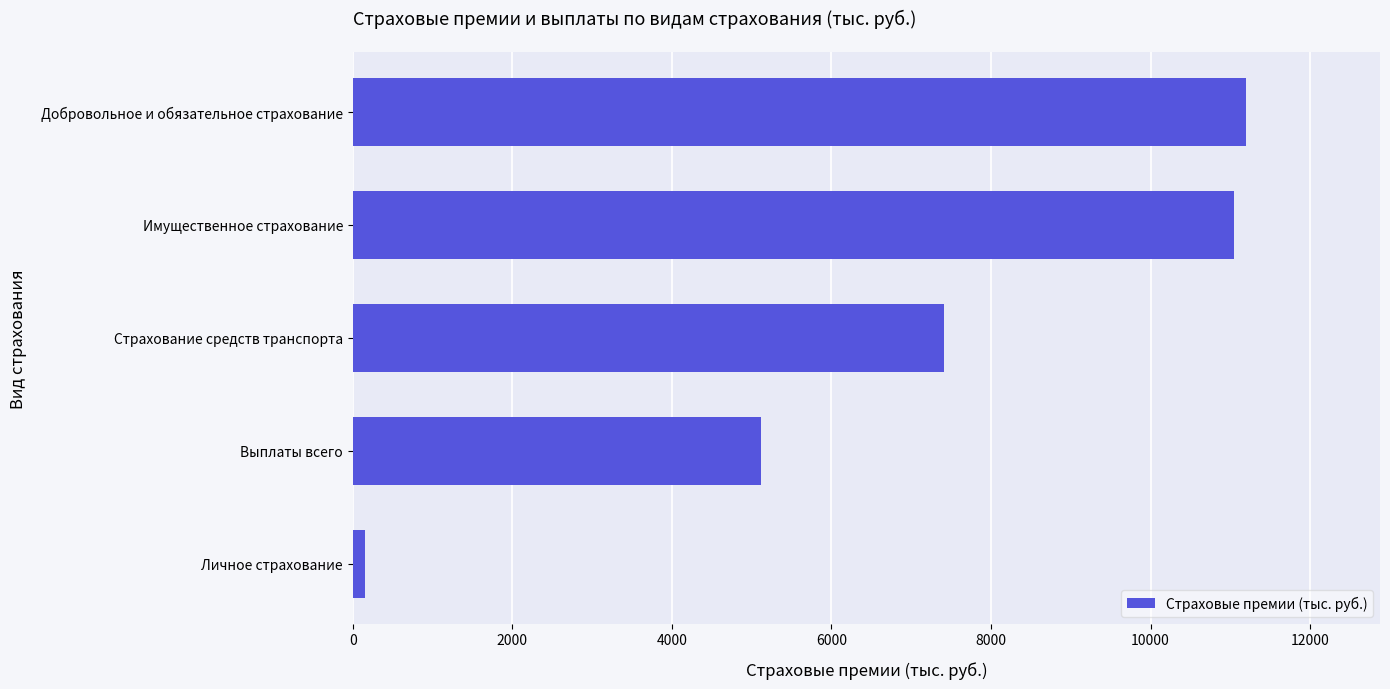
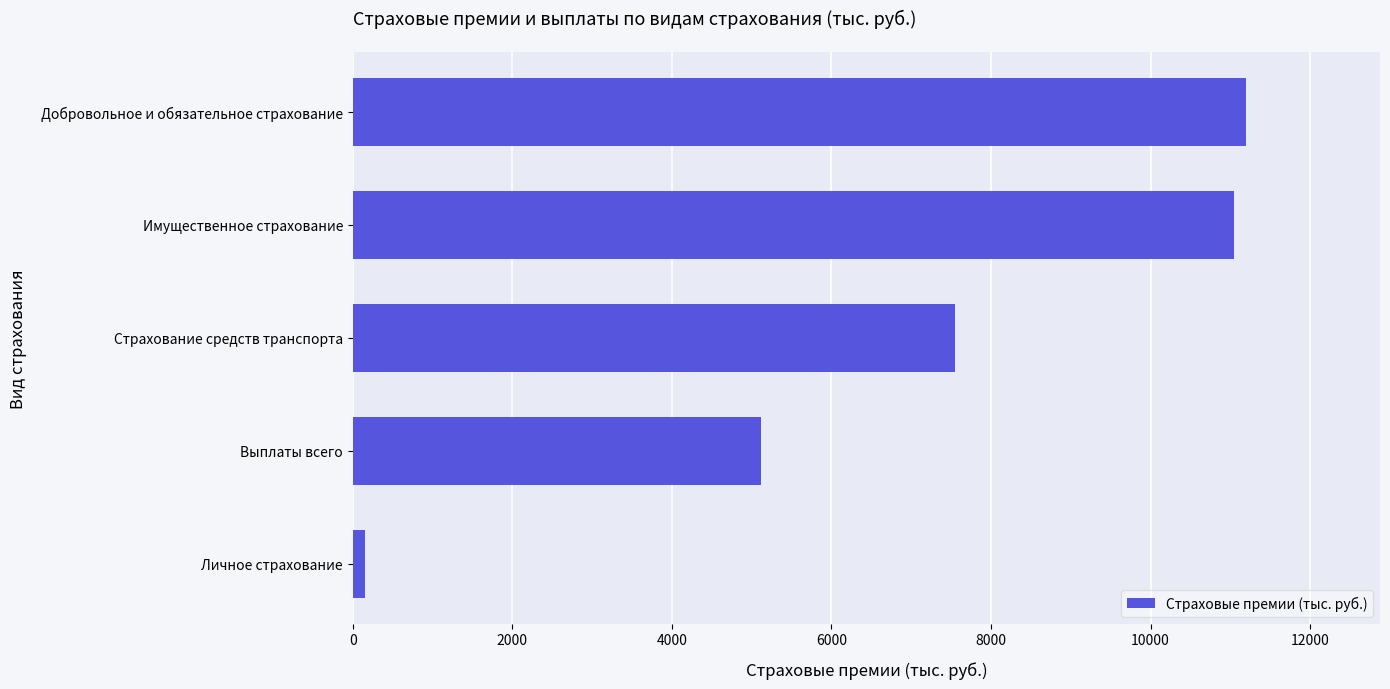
Страхование средств транспорта: 7400 -> 7600
